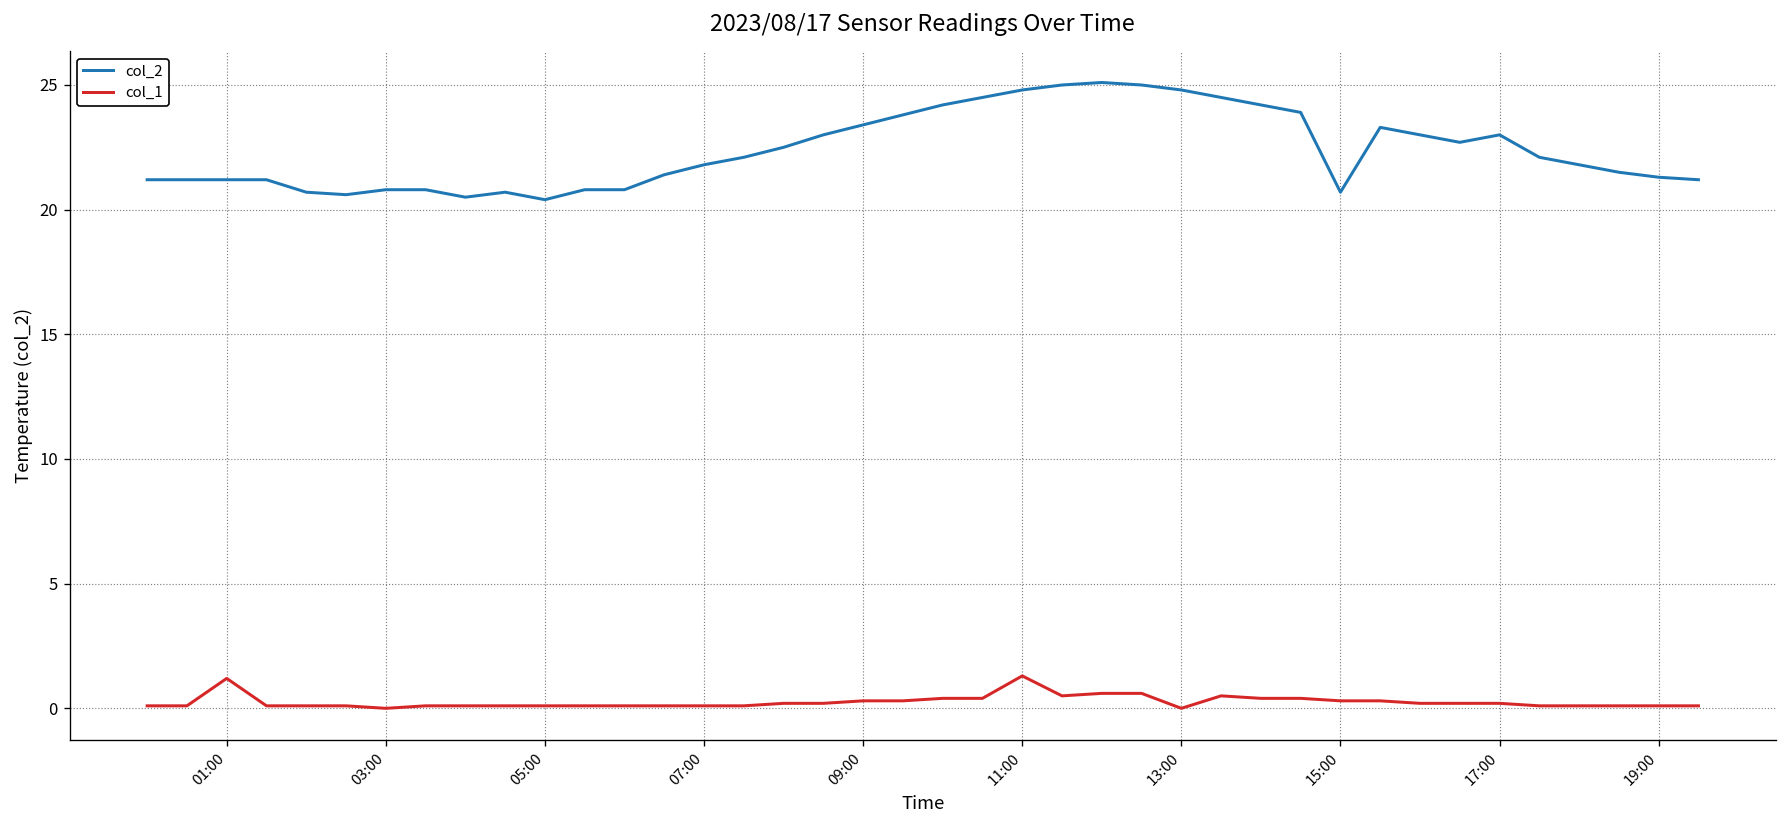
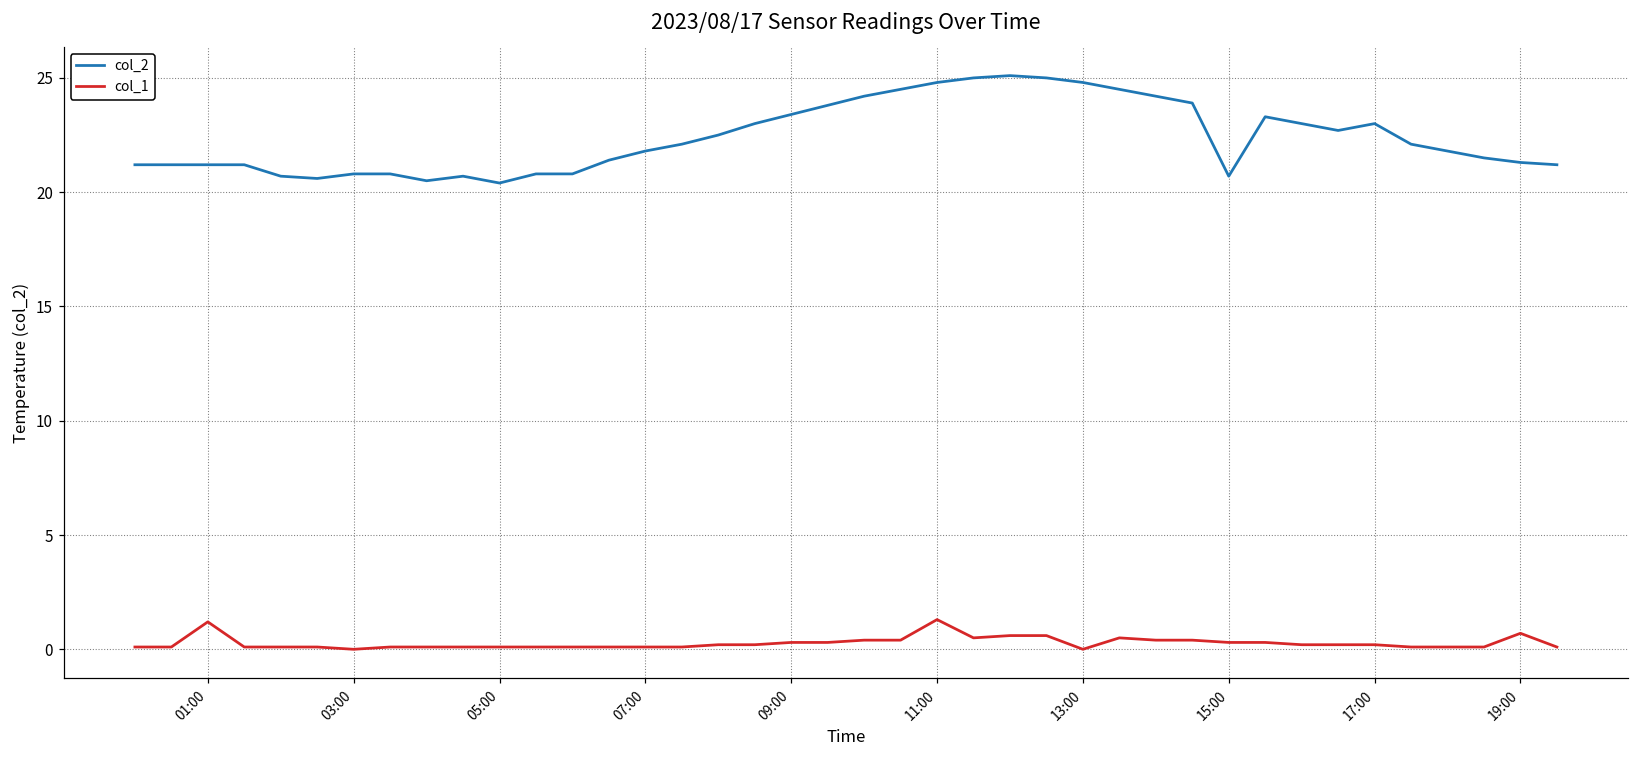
col_1, 19:00: 0.1 -> 0.7
